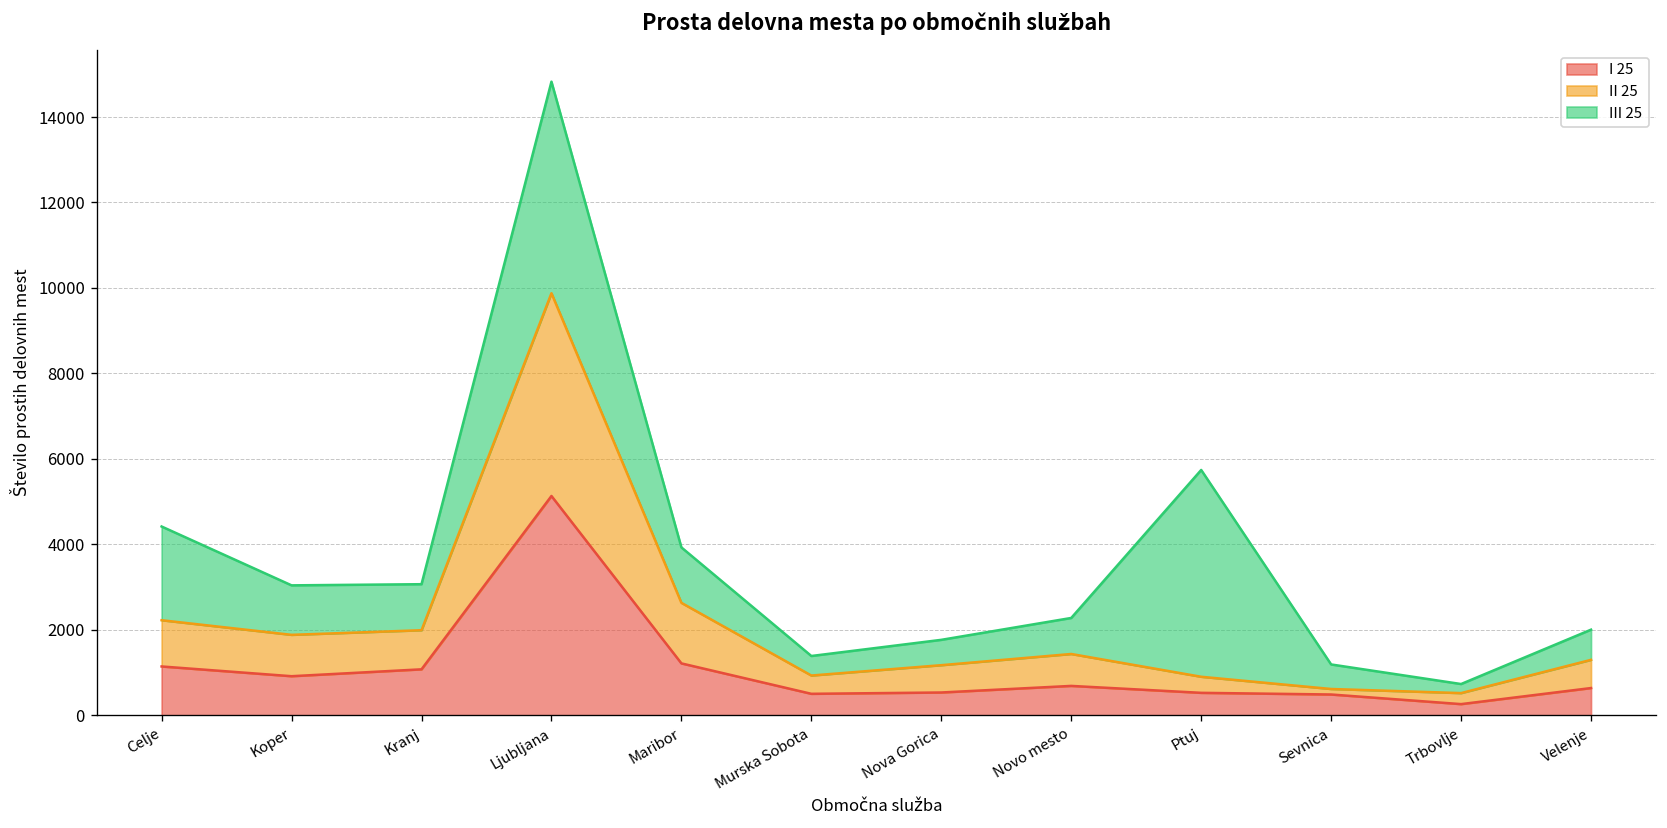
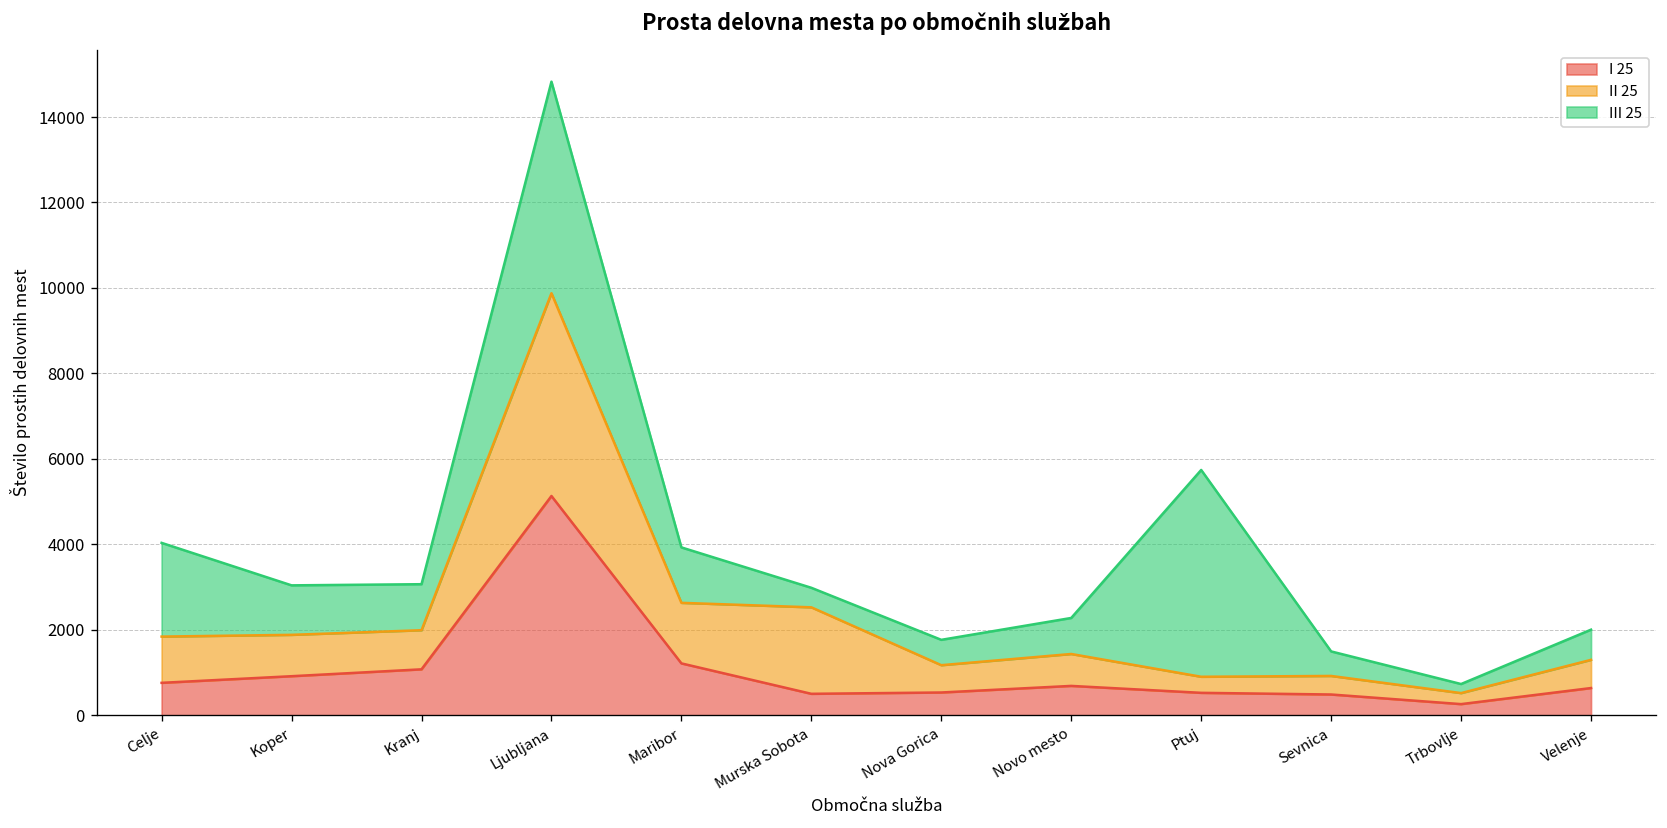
I 25, Celje: 1100 -> 800
II 25, Murska Sobota: 400 -> 2000
II 25, Sevnica: 100 -> 400
